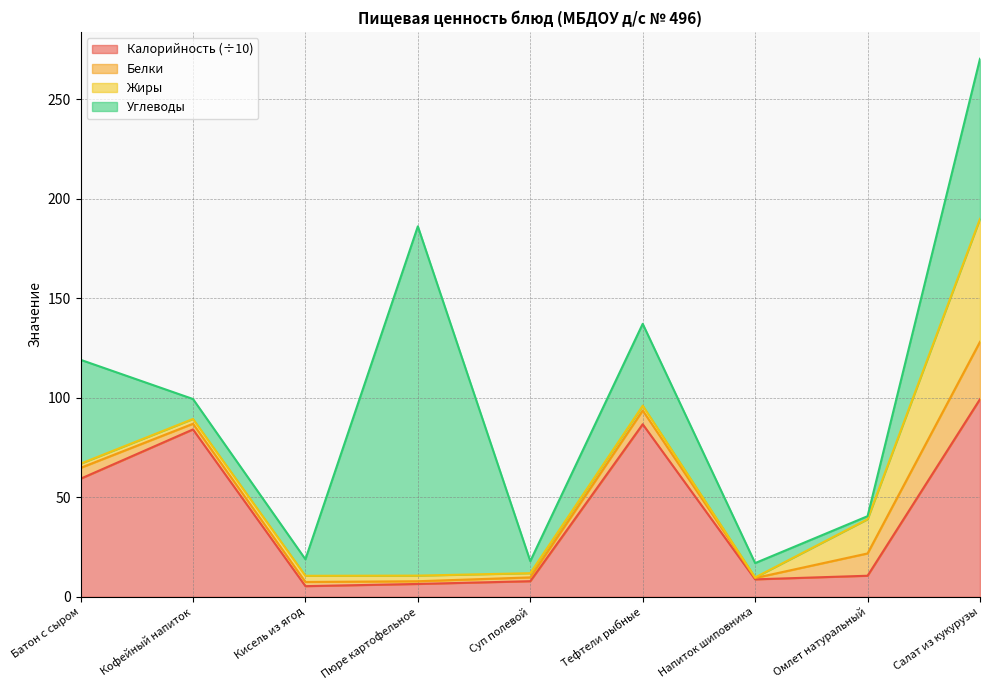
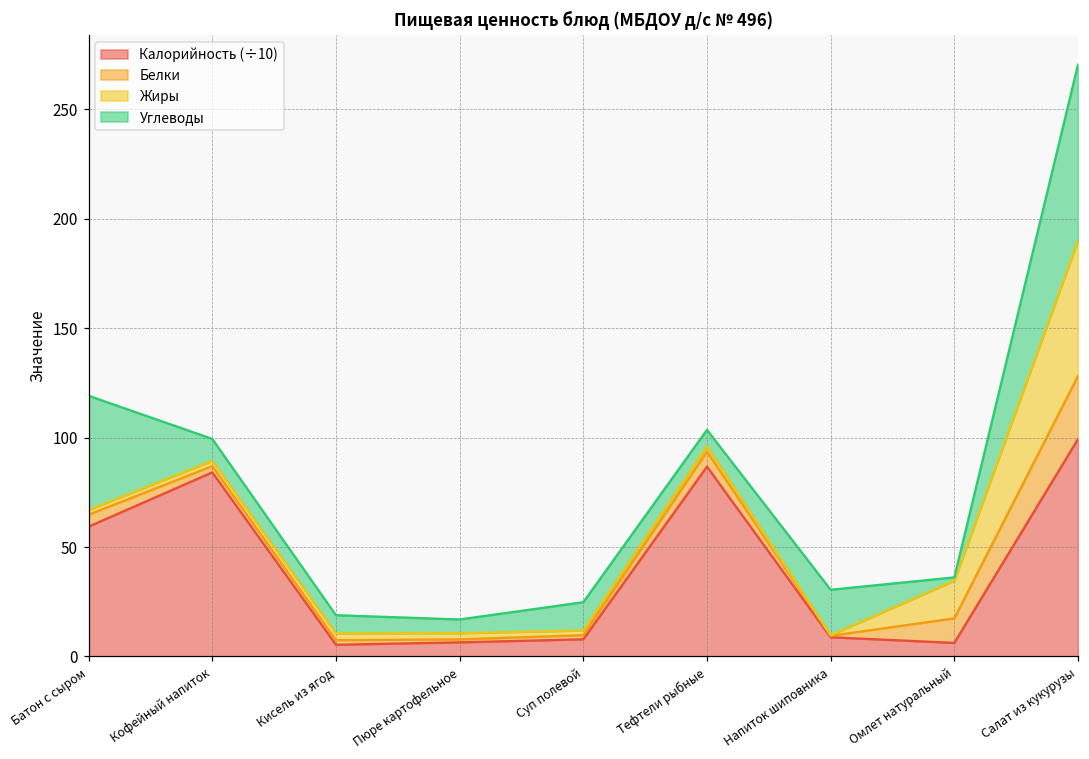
Углеводы, Пюре картофельное: 175 -> 6
Углеводы, Суп полевой: 6 -> 13
Углеводы, Тефтели рыбные: 41 -> 7
Углеводы, Напиток шиповника: 7 -> 21
Калорийность (÷10), Омлет натуральный: 11 -> 6
